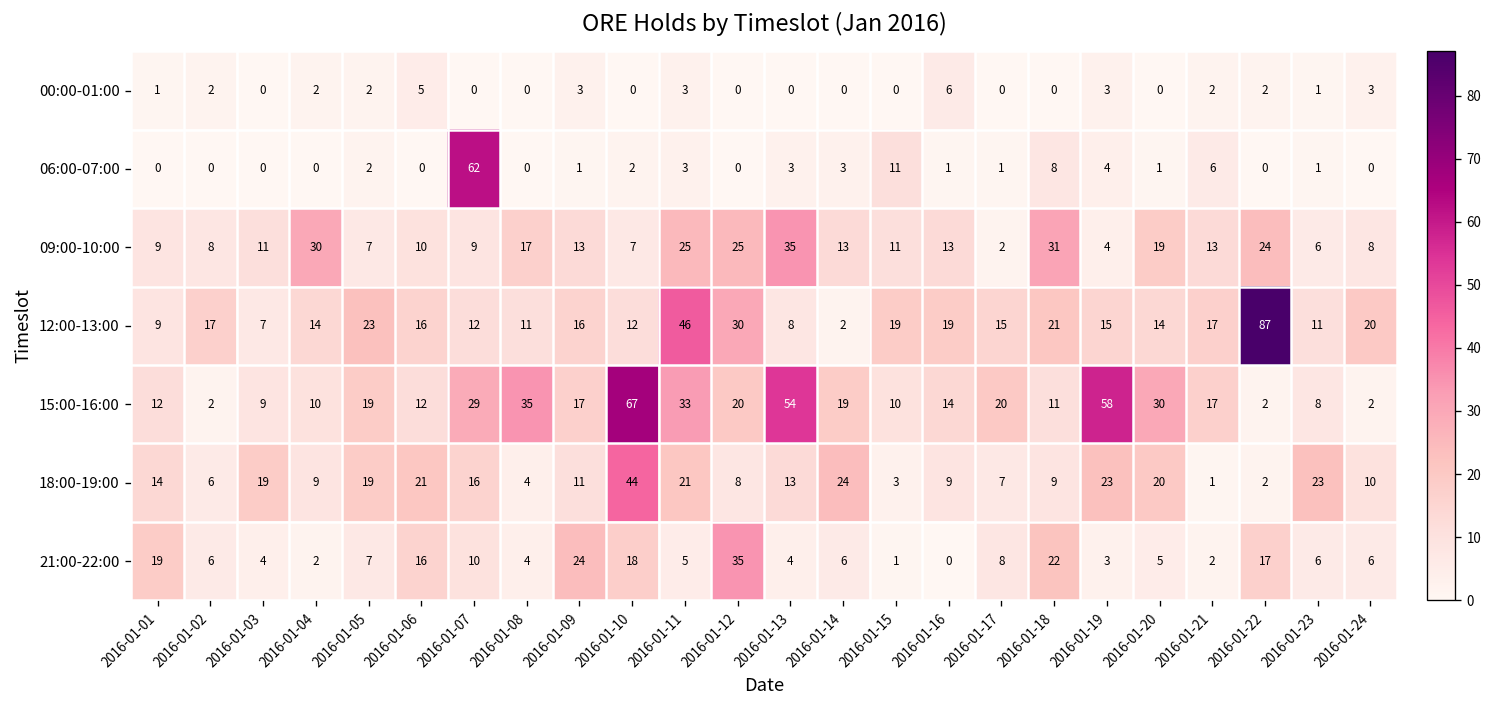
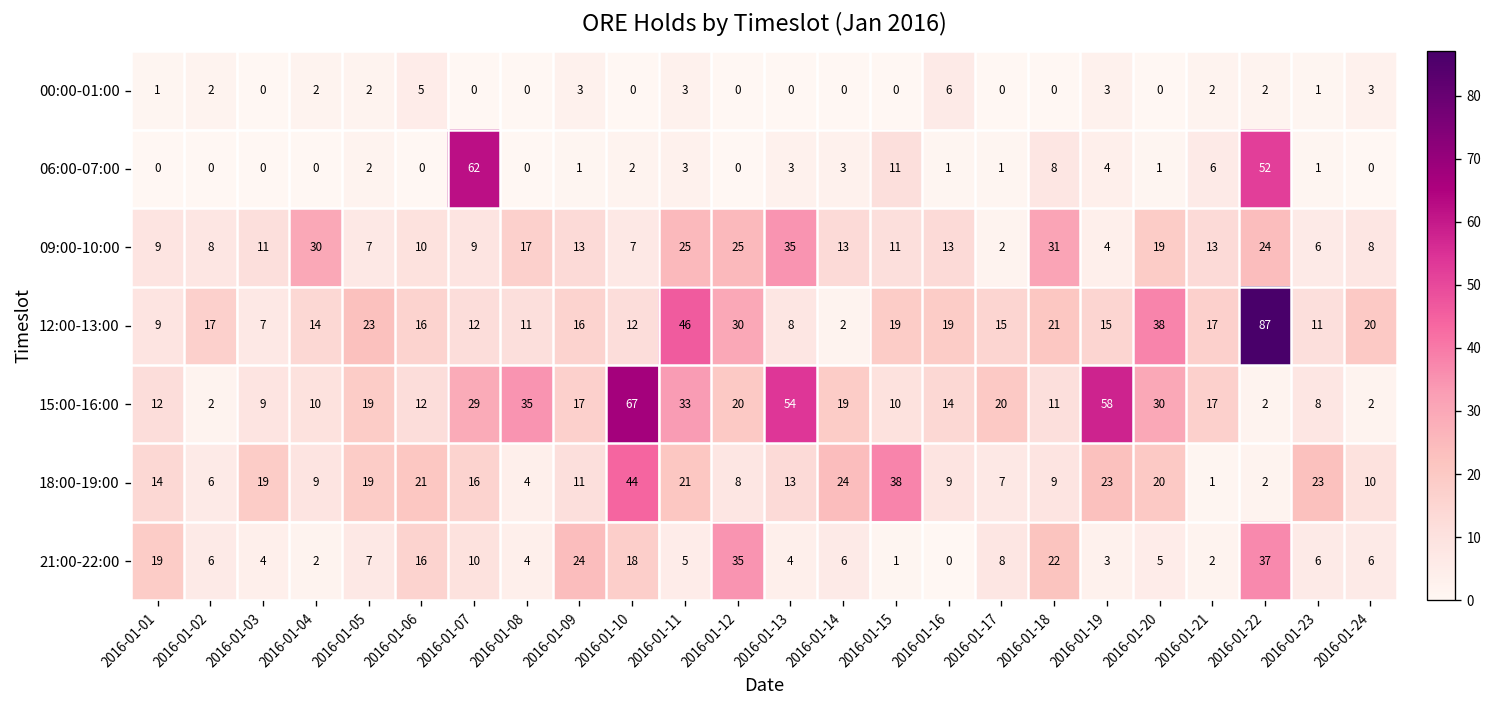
06:00-07:00, 2016-01-22: 0 -> 52
12:00-13:00, 2016-01-20: 14 -> 38
18:00-19:00, 2016-01-15: 3 -> 38
21:00-22:00, 2016-01-22: 17 -> 37
